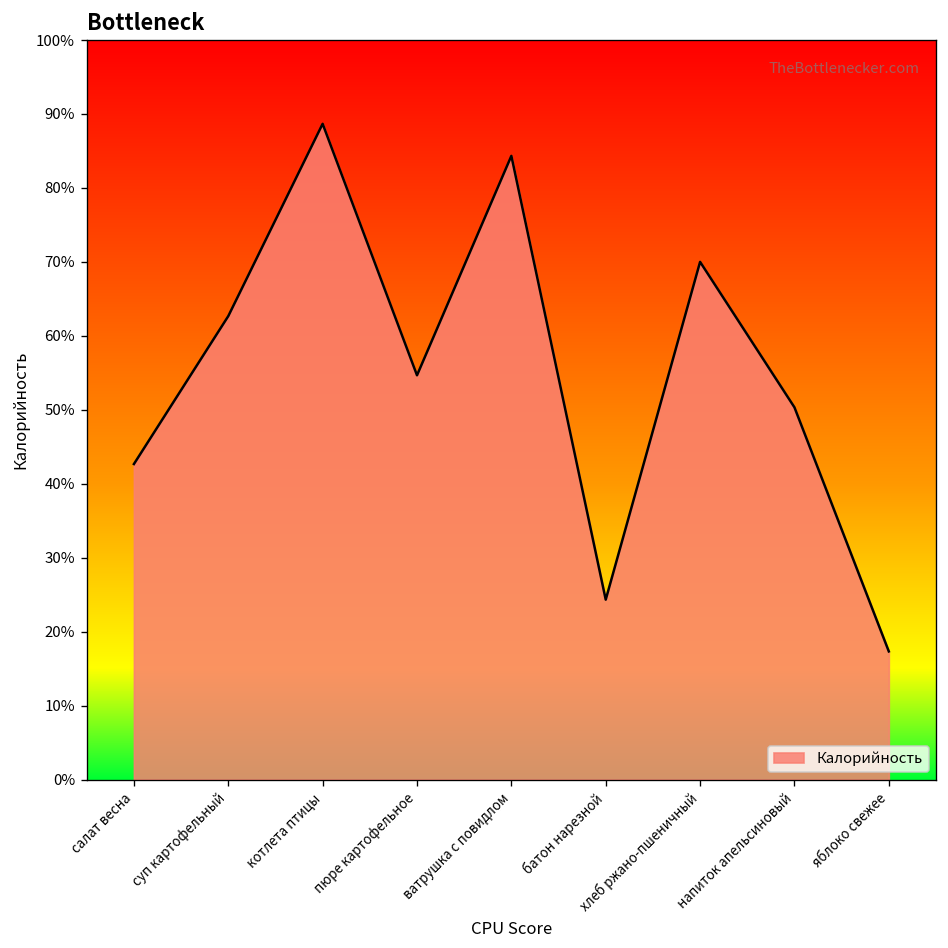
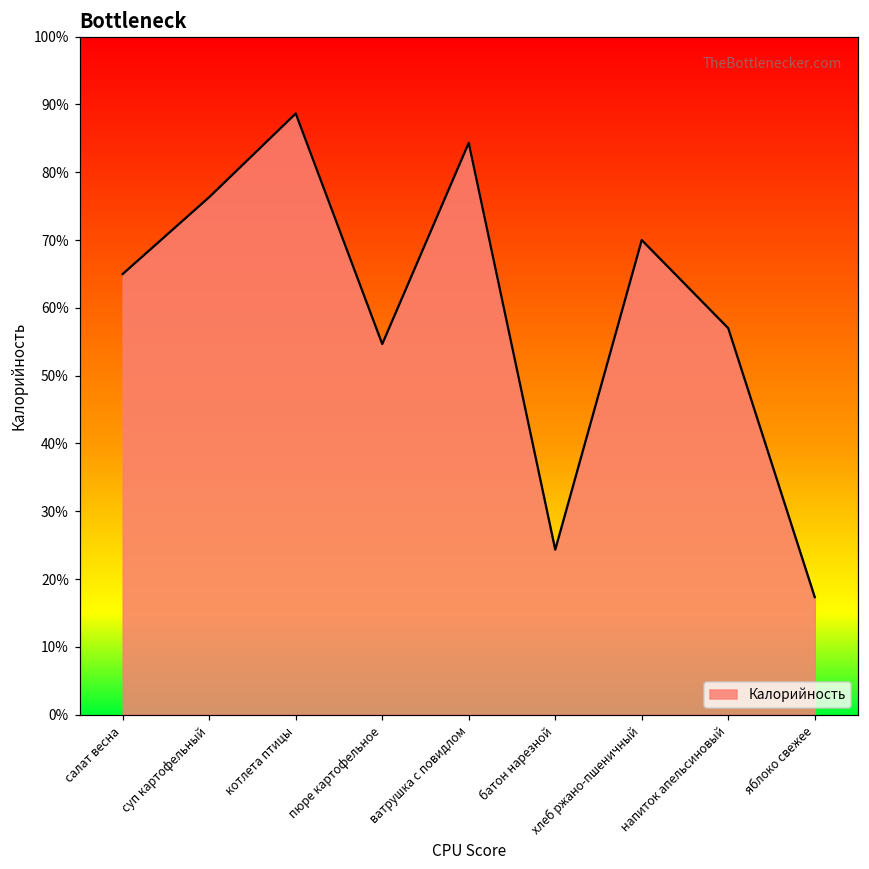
салат весна: 43% -> 65%
суп картофельный: 63% -> 76%
напиток апельсиновый: 50% -> 57%
